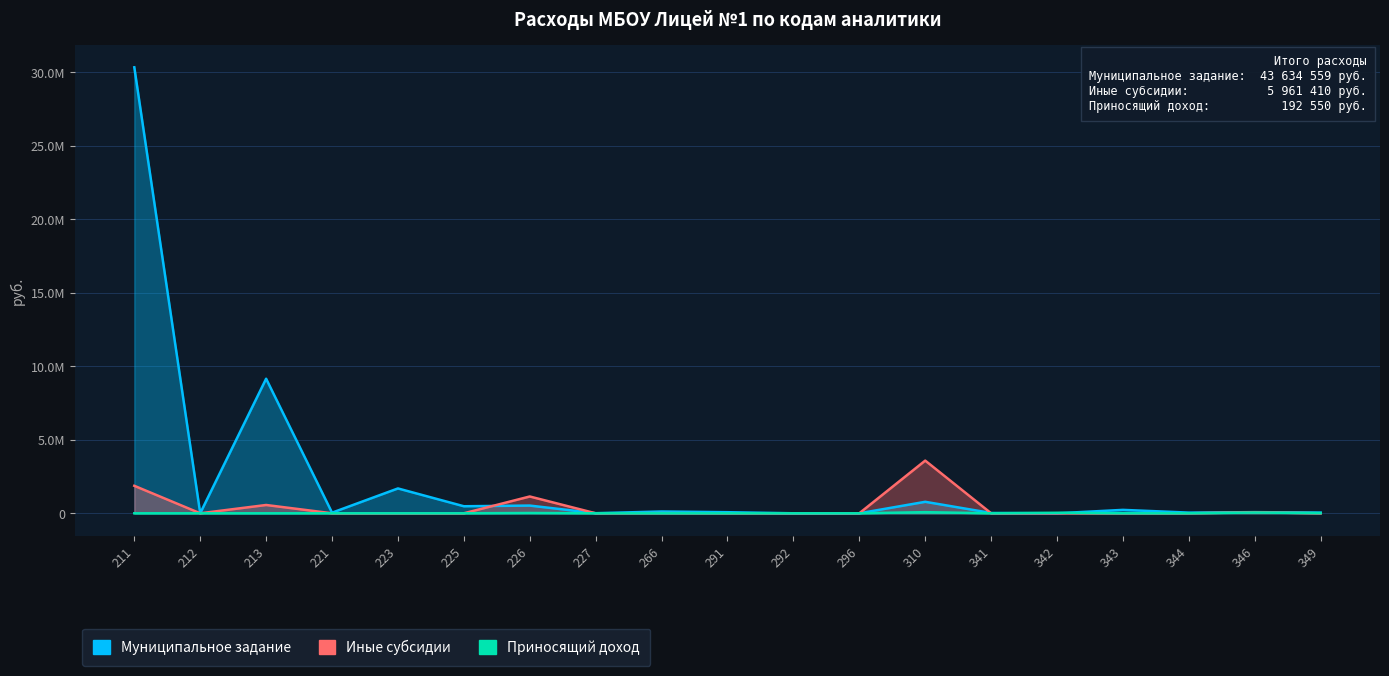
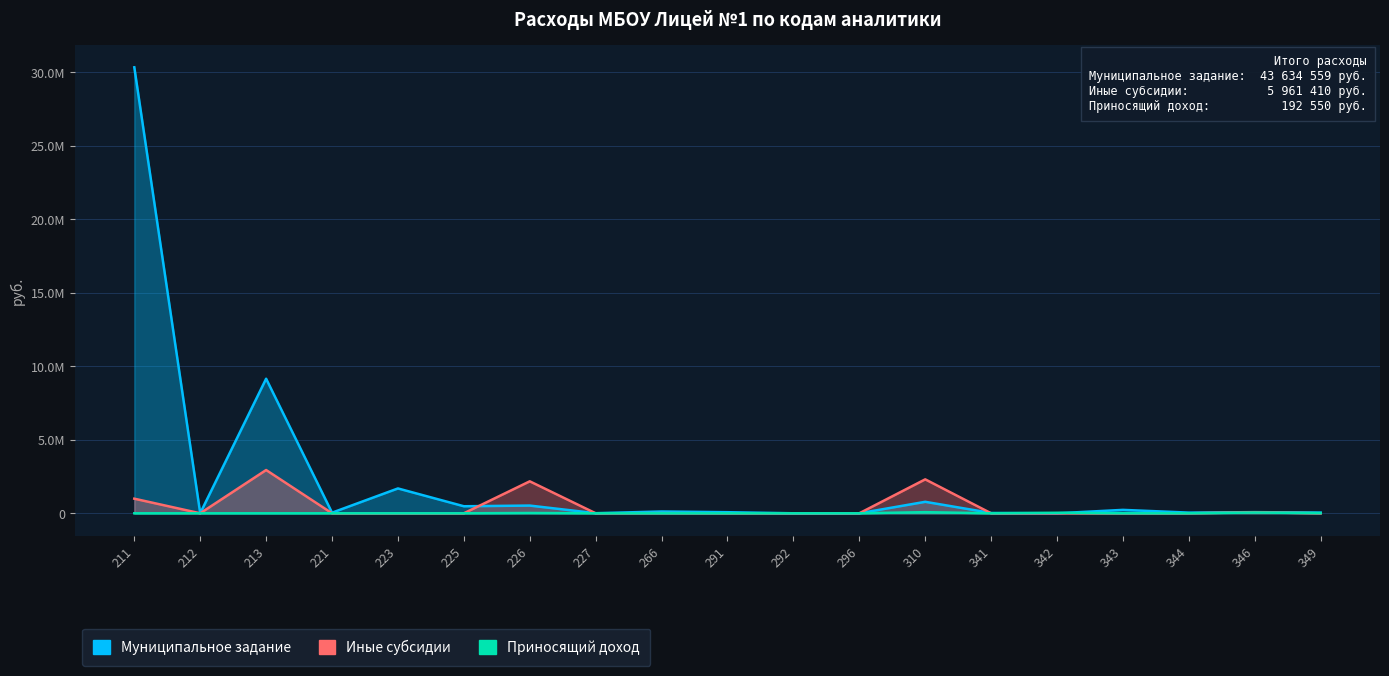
Иные субсидии, 211: 1900000 -> 1000000
Иные субсидии, 213: 600000 -> 2900000
Иные субсидии, 226: 1100000 -> 2200000
Иные субсидии, 310: 3600000 -> 2300000
